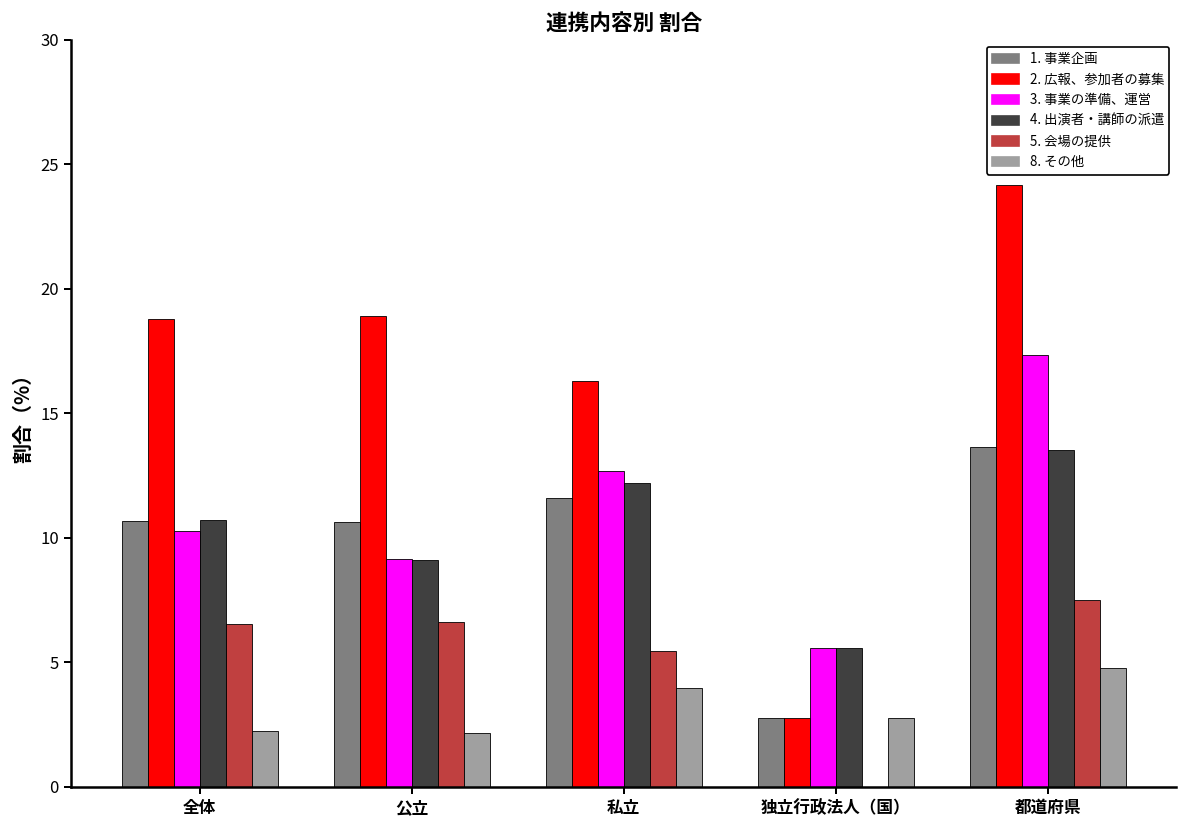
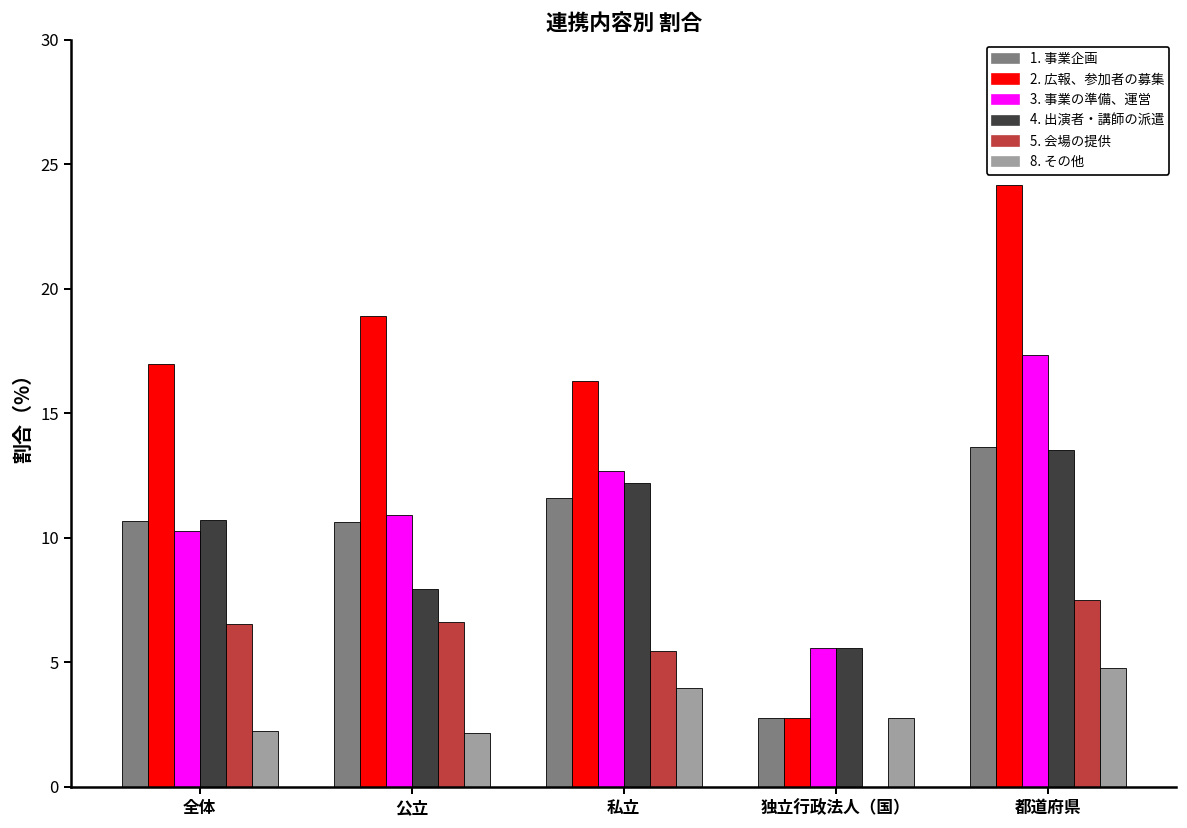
2. 広報、参加者の募集, 全体: 18.8 -> 17.0
3. 事業の準備、運営, 公立: 9.2 -> 10.9
4. 出演者・講師の派遣, 公立: 9.1 -> 8.0
